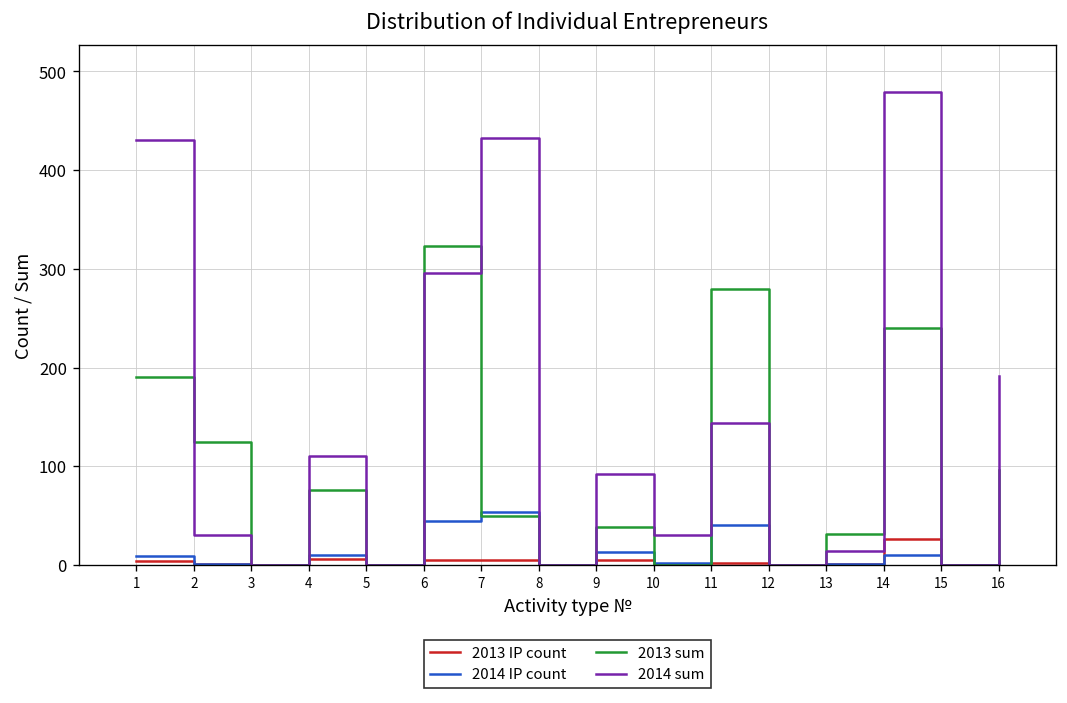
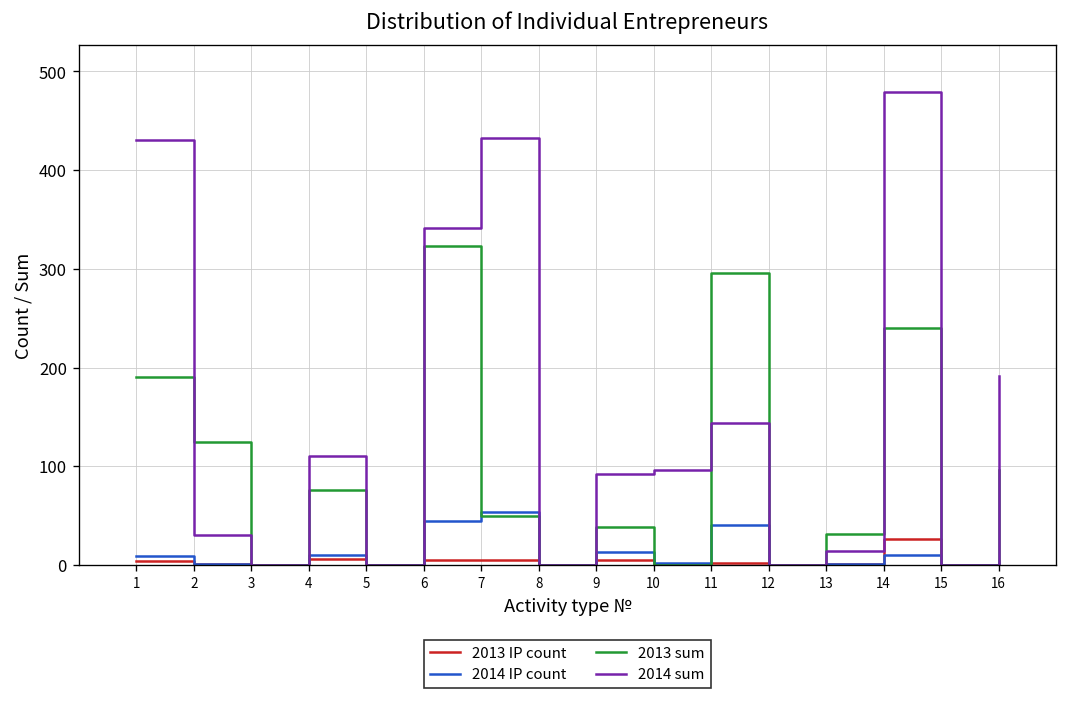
2014 sum, 6: 300 -> 340
2014 sum, 10: 30 -> 100
2013 sum, 11: 280 -> 300
